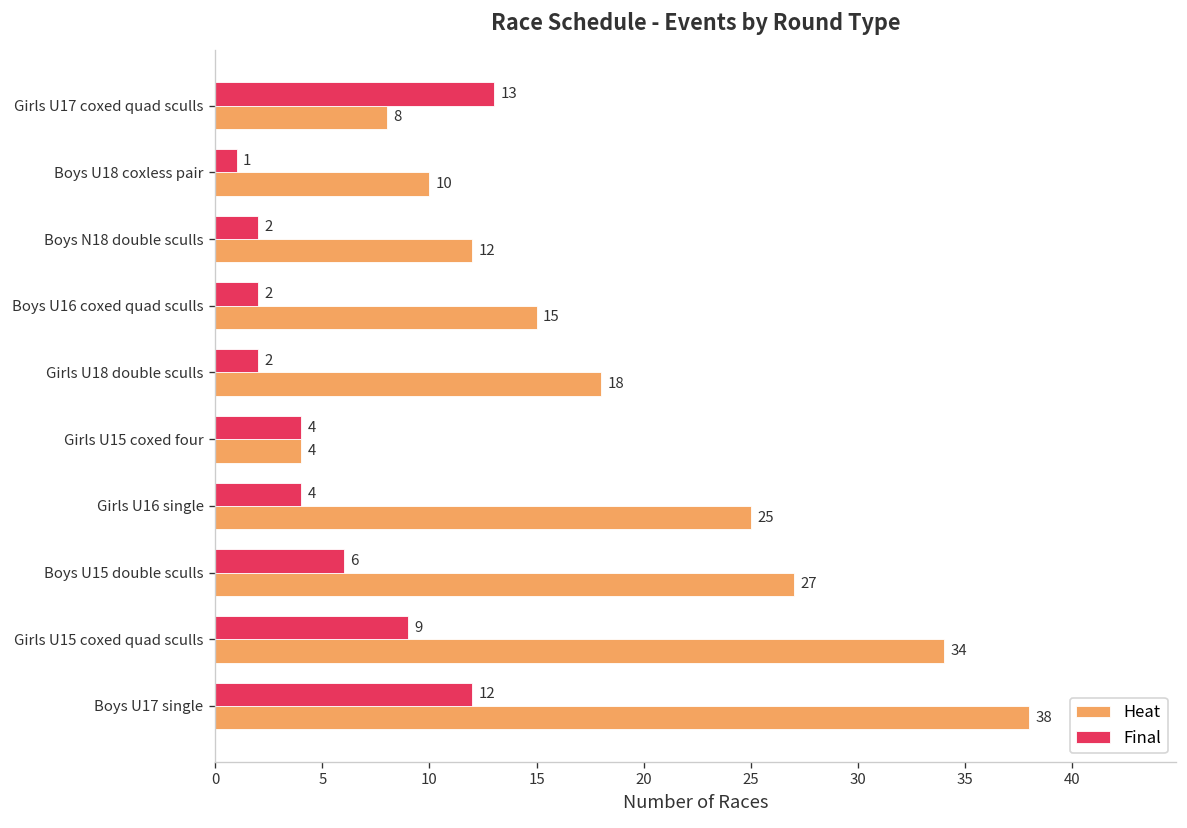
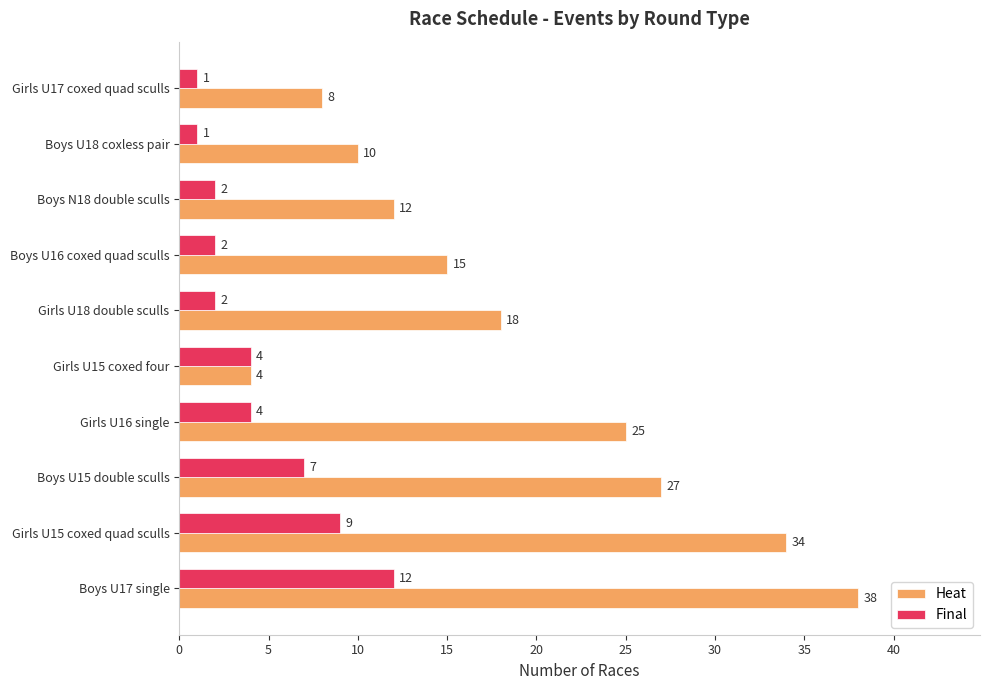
Final, Girls U17 coxed quad sculls: 13 -> 1
Final, Boys U15 double sculls: 6 -> 7
